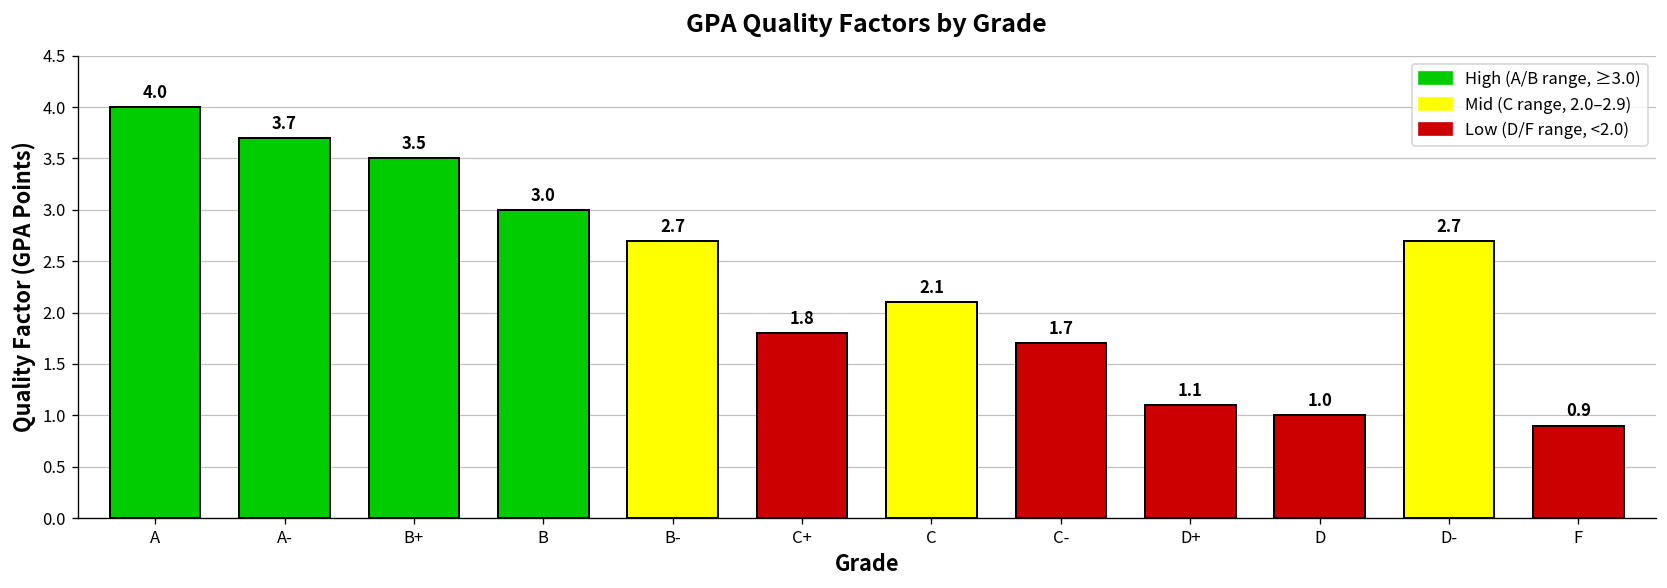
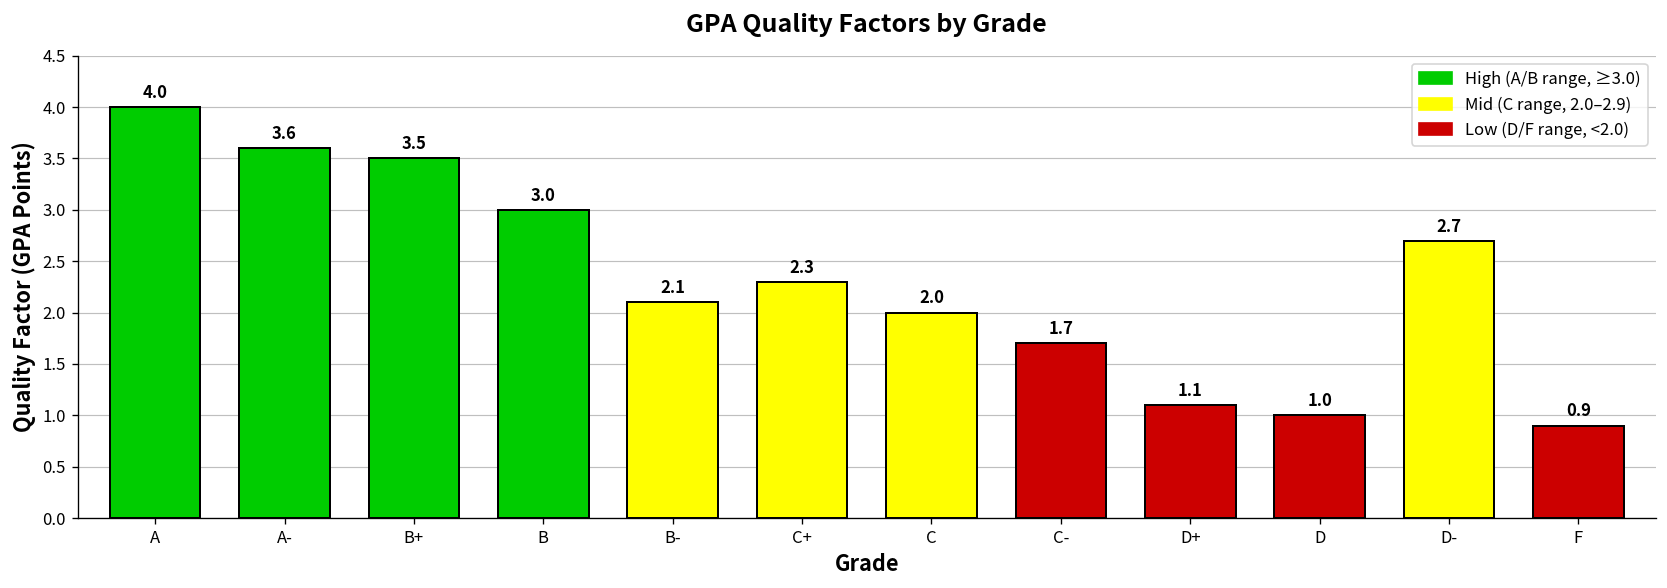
A-: 3.7 -> 3.6
B-: 2.7 -> 2.1
C+: 1.8 -> 2.3
C: 2.1 -> 2.0
